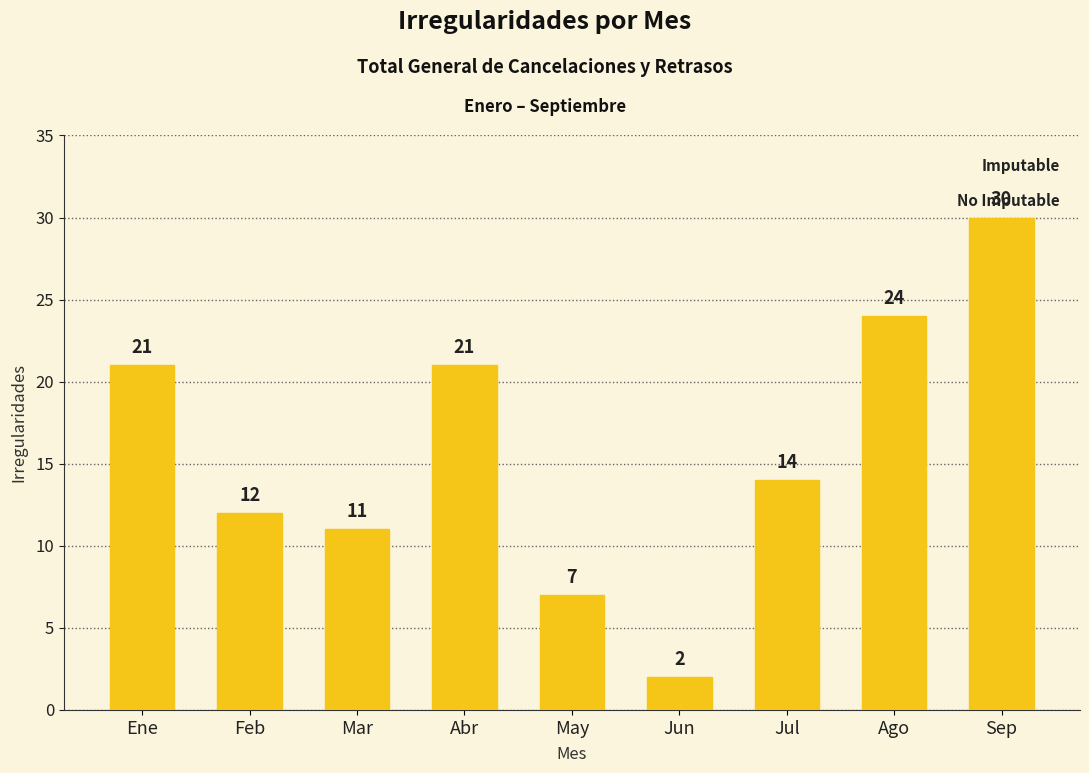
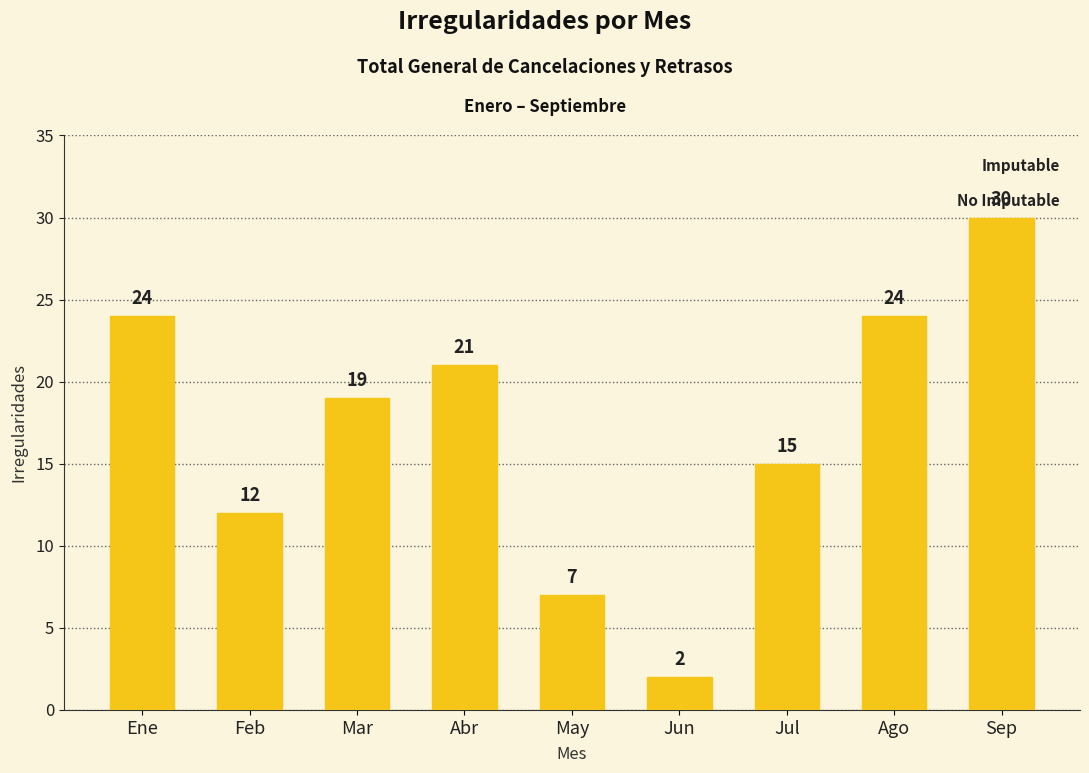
Ene: 21 -> 24
Mar: 11 -> 19
Jul: 14 -> 15
